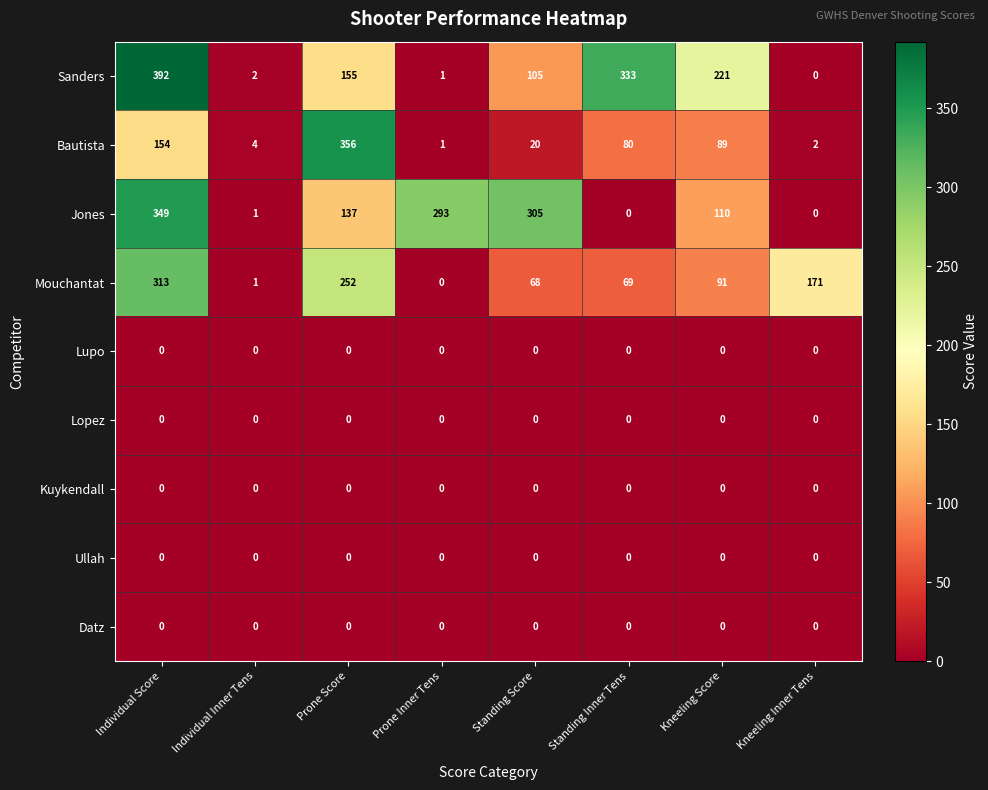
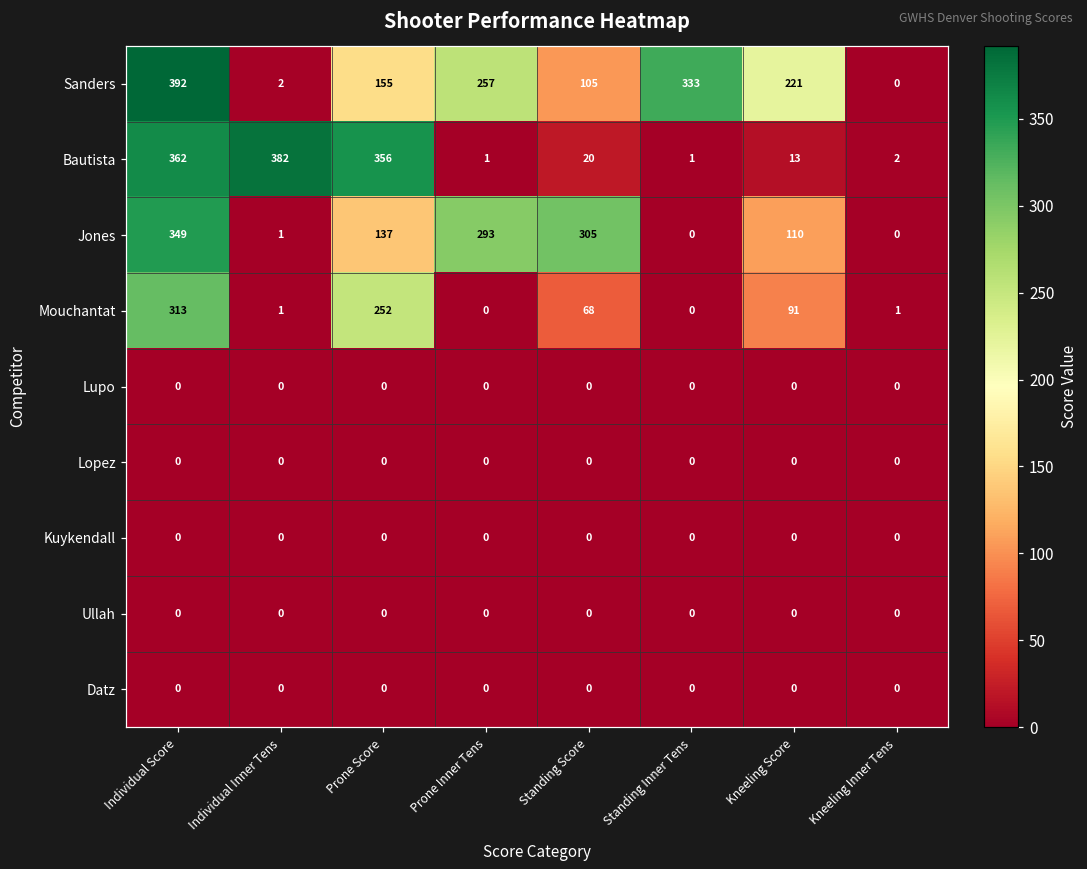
Sanders, Prone Inner Tens: 1 -> 257
Bautista, Individual Score: 154 -> 362
Bautista, Individual Inner Tens: 4 -> 382
Bautista, Standing Inner Tens: 80 -> 1
Bautista, Kneeling Score: 89 -> 13
Mouchantat, Standing Inner Tens: 69 -> 0
Mouchantat, Kneeling Inner Tens: 171 -> 1
